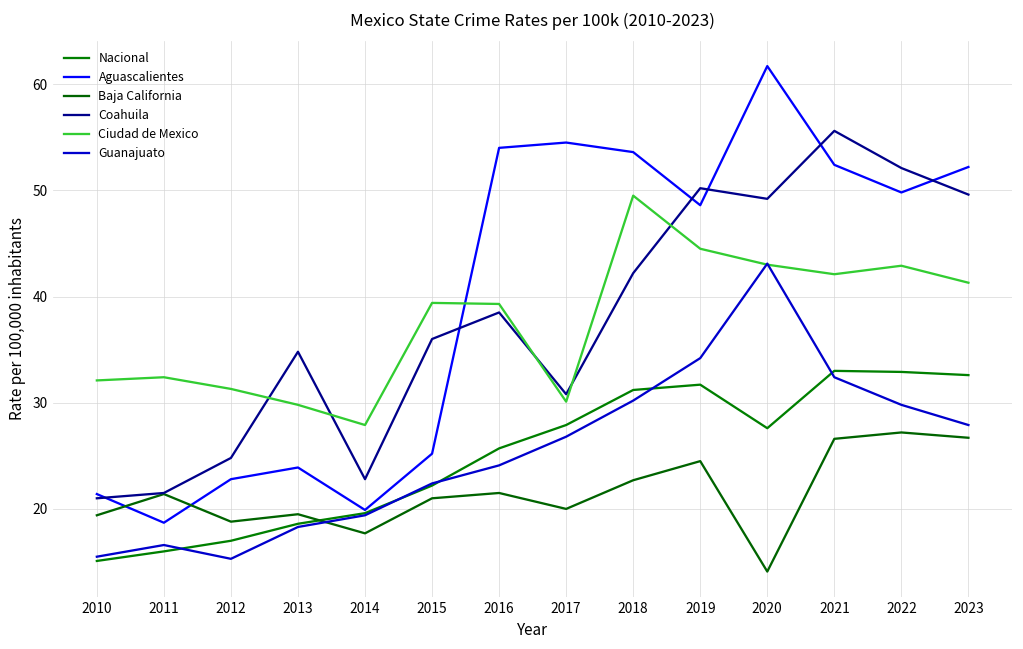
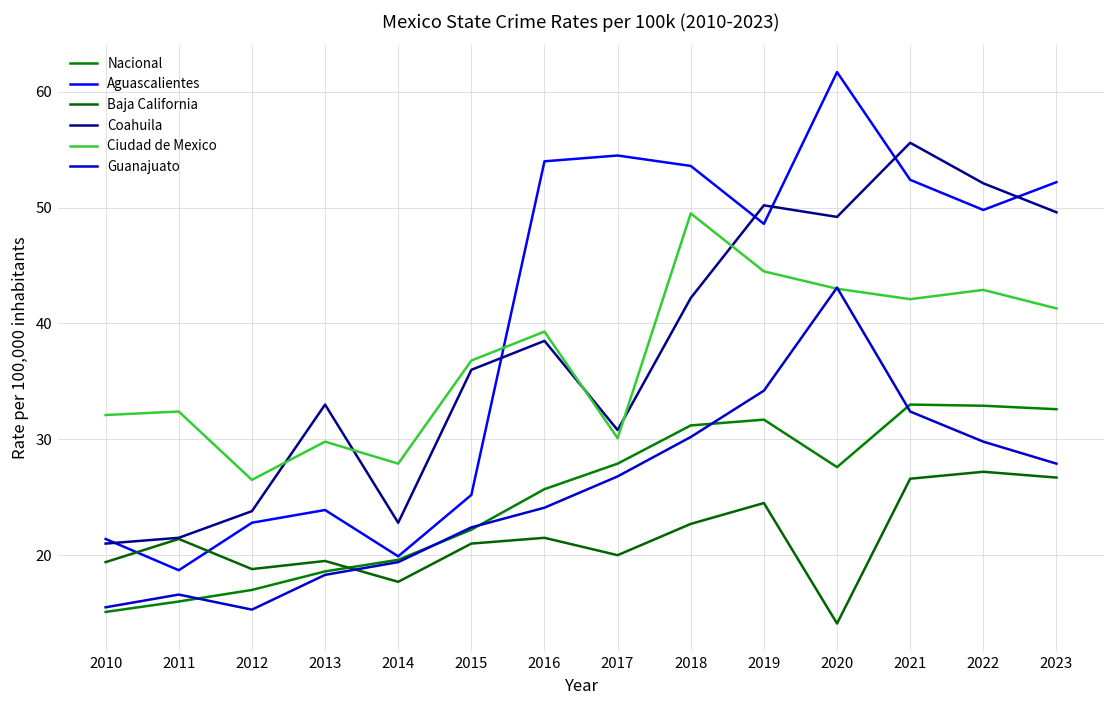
Coahuila, 2012: 25 -> 24
Ciudad de Mexico, 2012: 31 -> 27
Coahuila, 2013: 35 -> 33
Ciudad de Mexico, 2015: 39 -> 37
